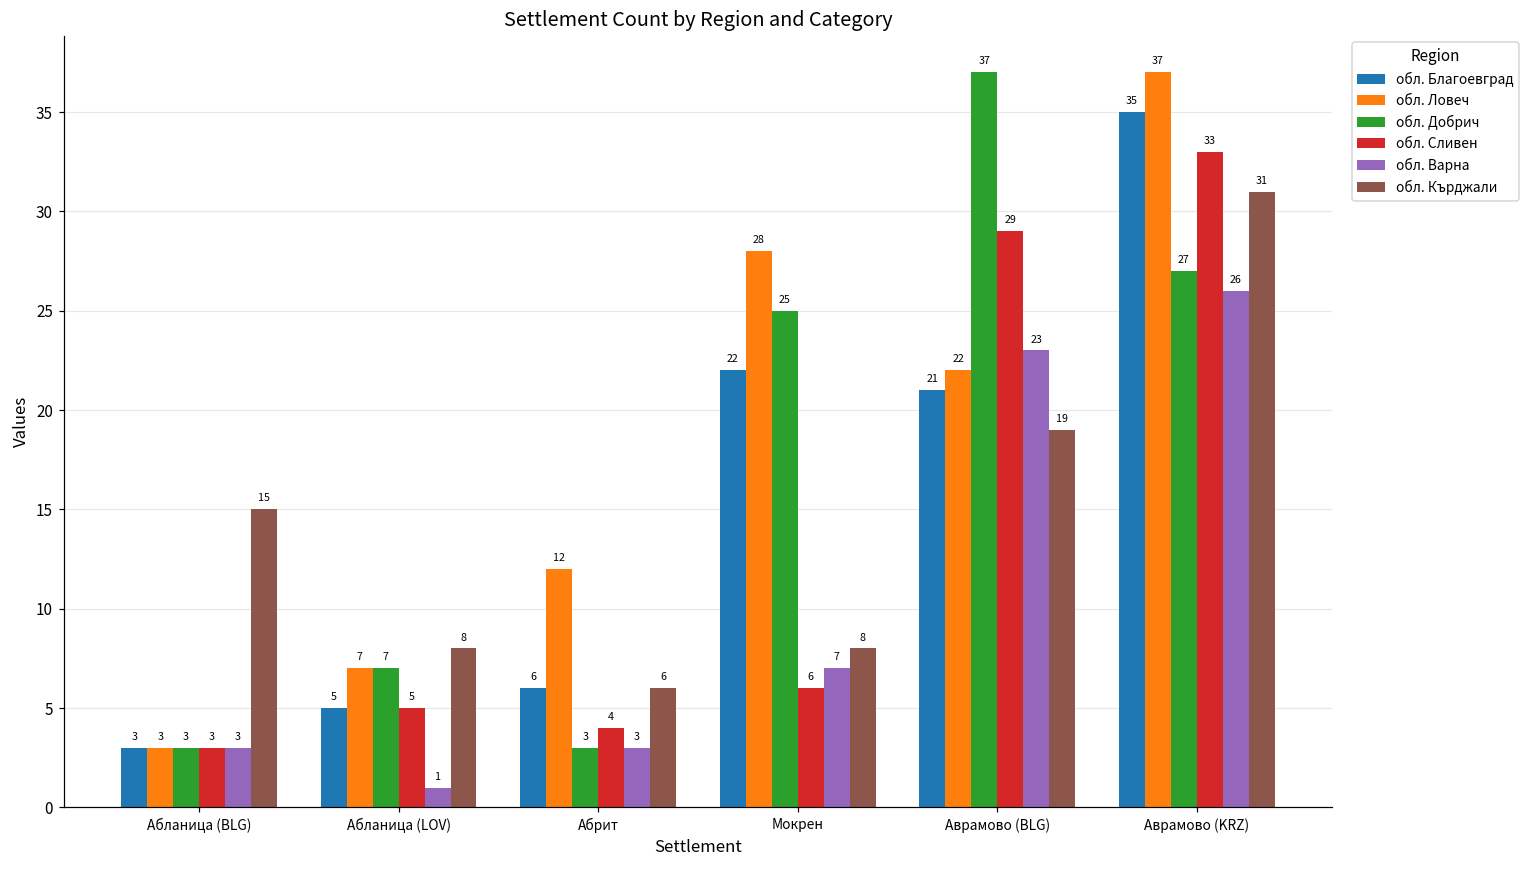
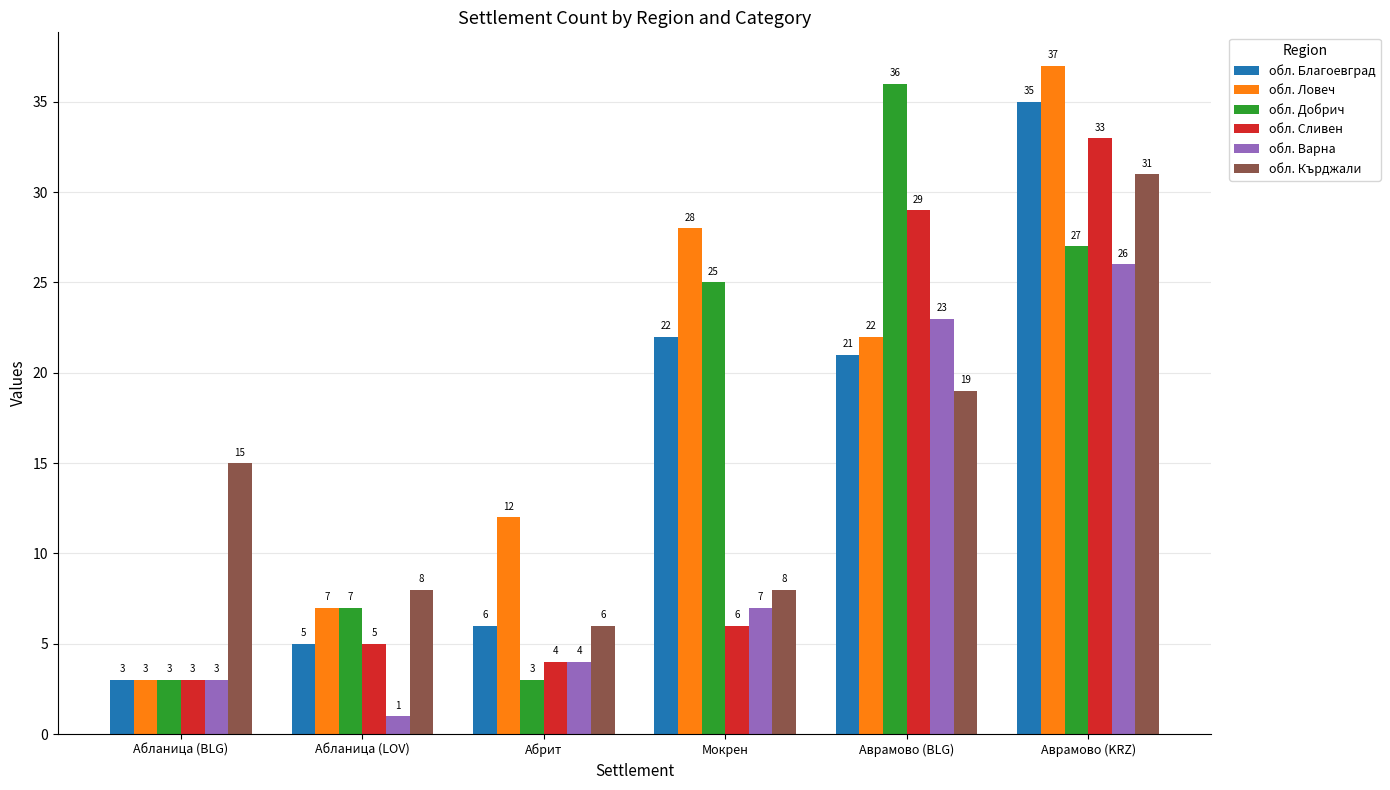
обл. Варна, Абрит: 3 -> 4
обл. Добрич, Аврамово (BLG): 37 -> 36
